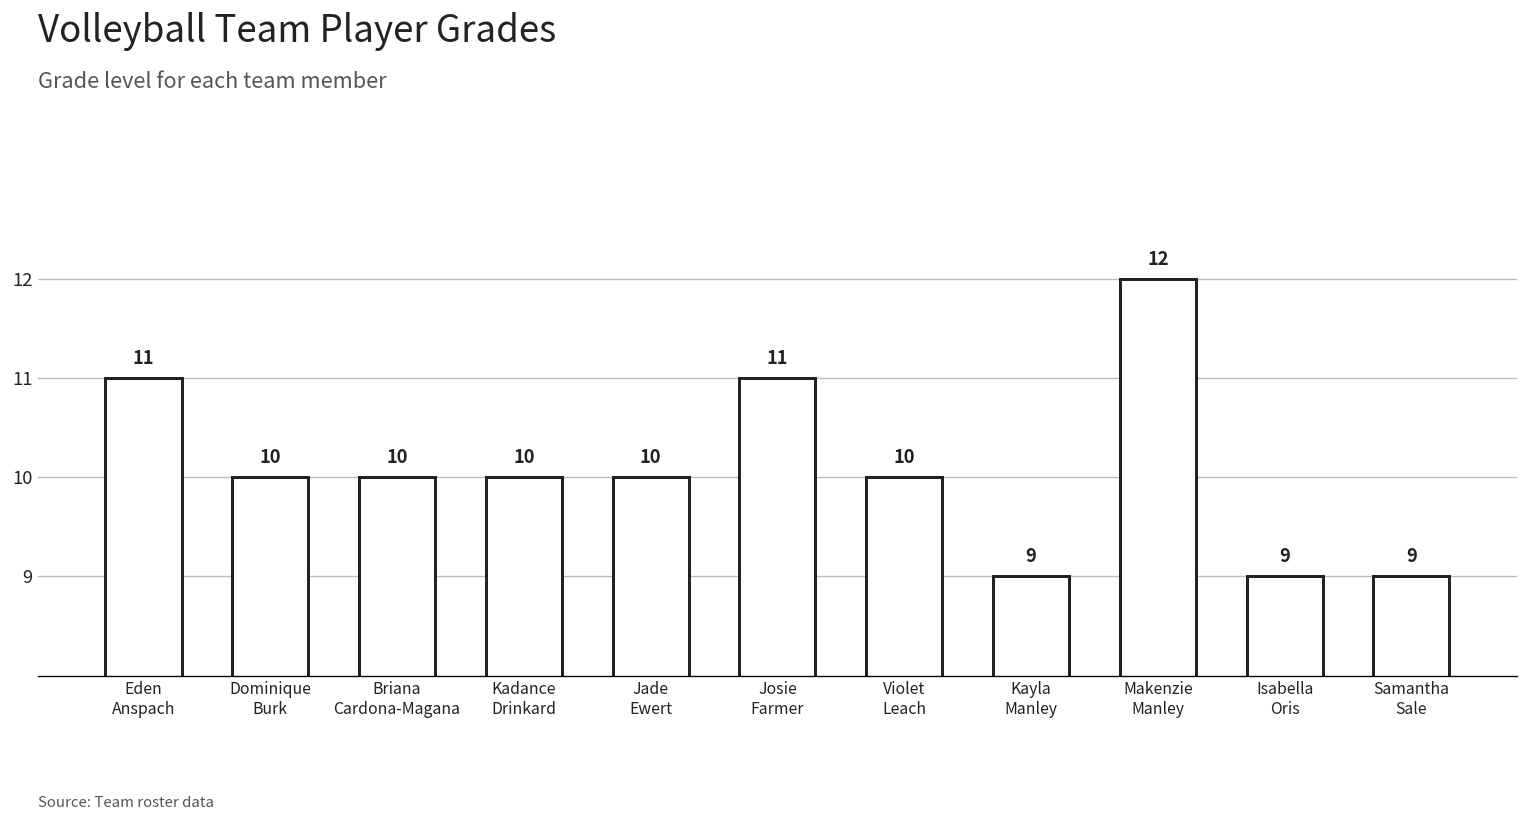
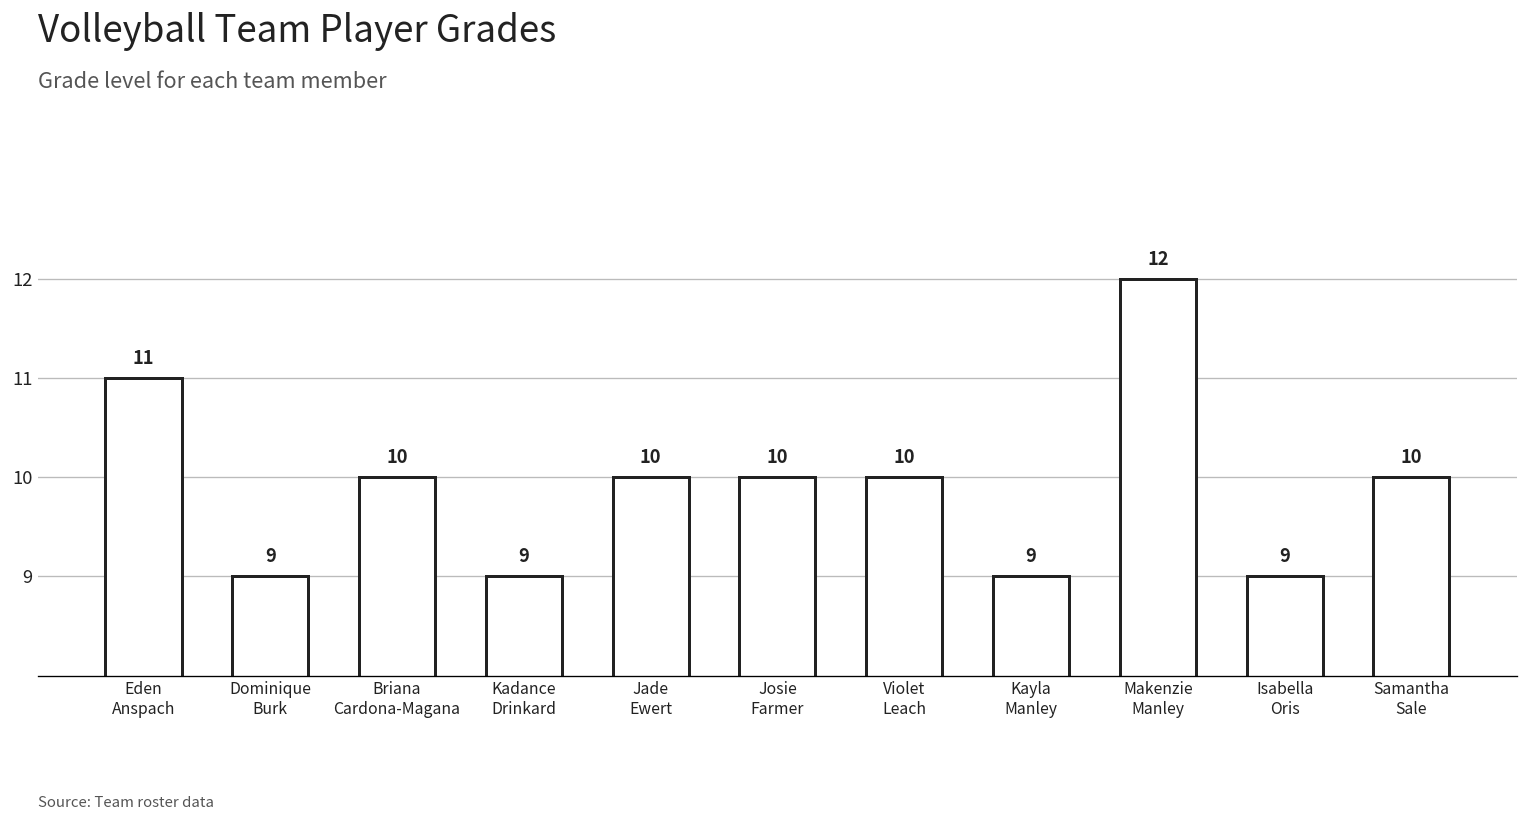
Dominique Burk: 10 -> 9
Kadance Drinkard: 10 -> 9
Josie Farmer: 11 -> 10
Samantha Sale: 9 -> 10
